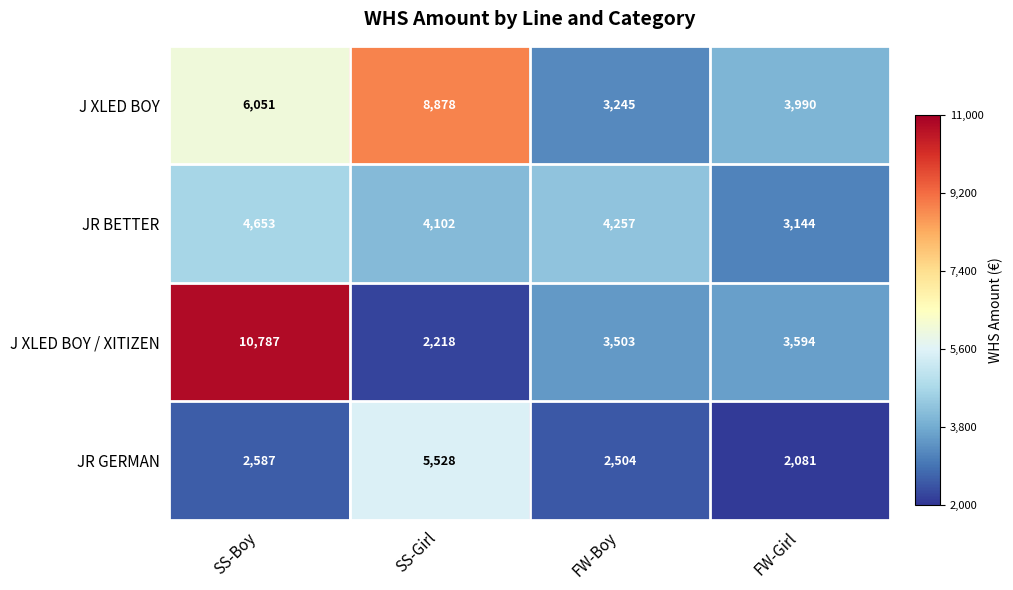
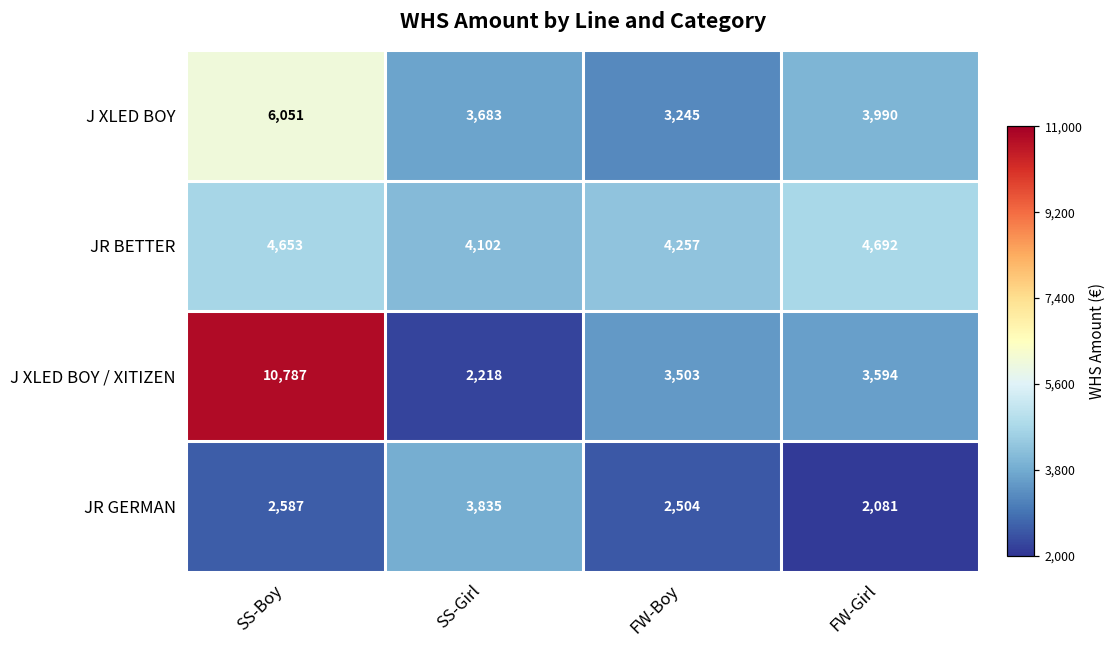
J XLED BOY, SS-Girl: 8,878 -> 3,683
JR BETTER, FW-Girl: 3,144 -> 4,692
JR GERMAN, SS-Girl: 5,528 -> 3,835
